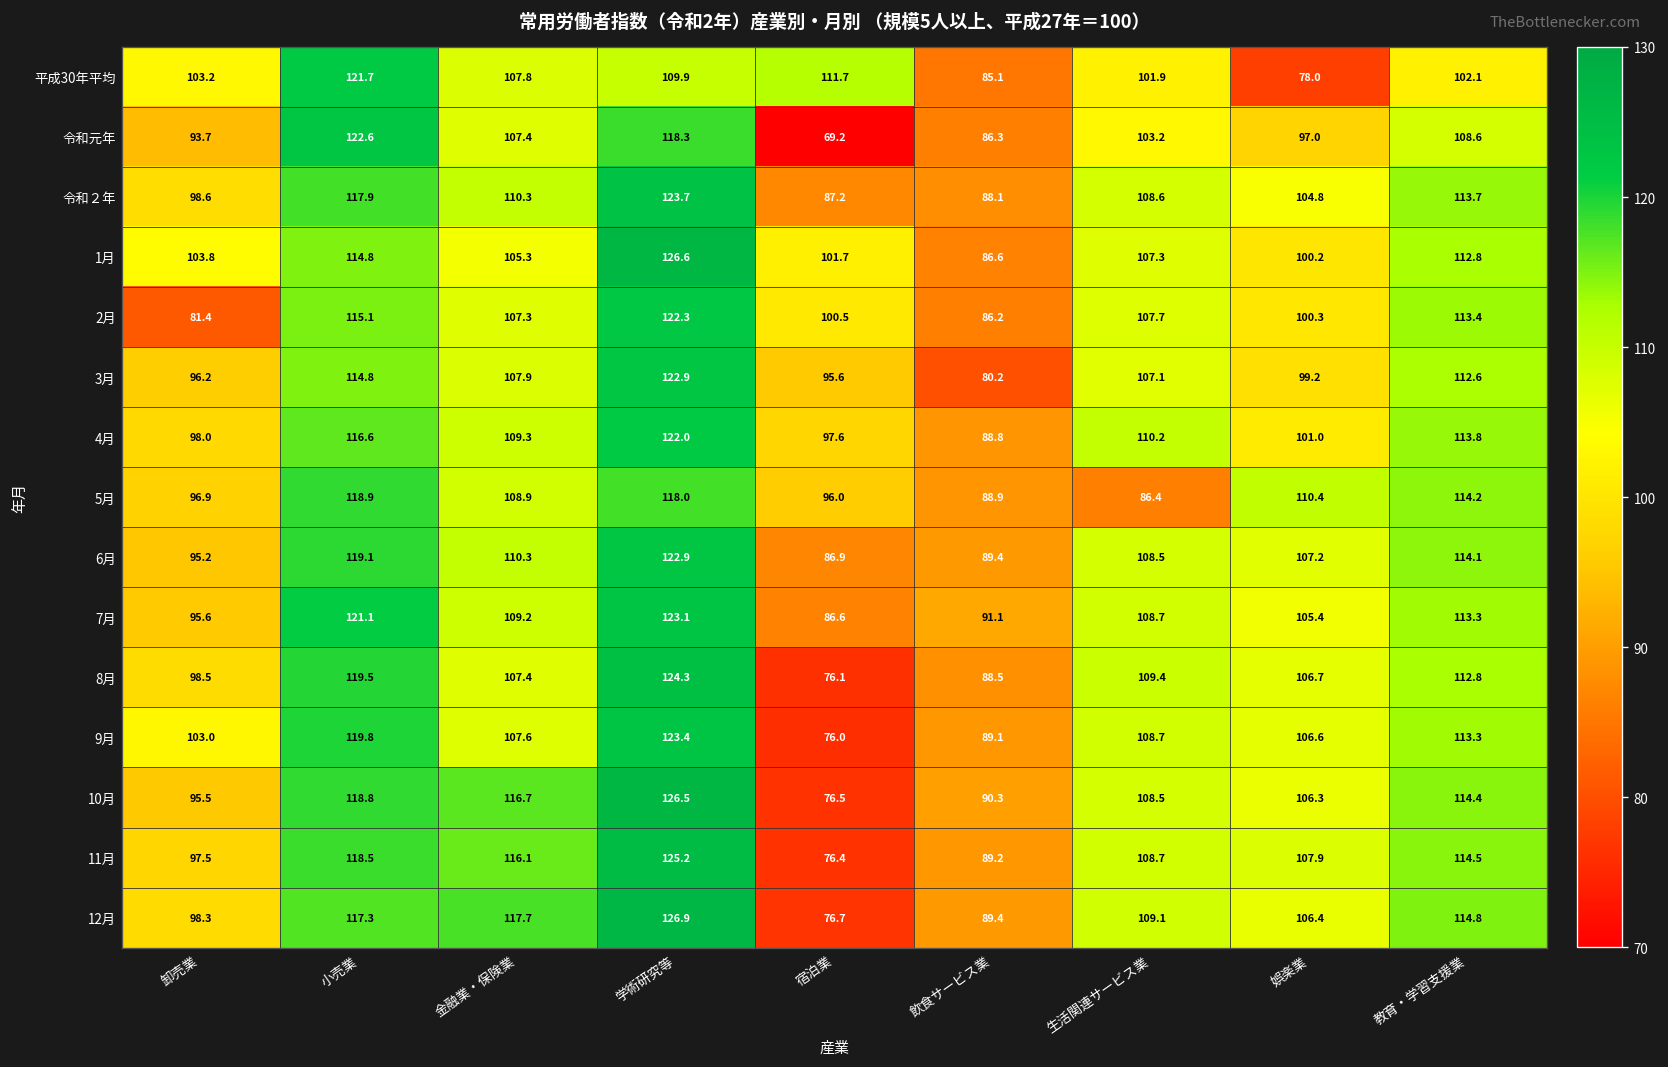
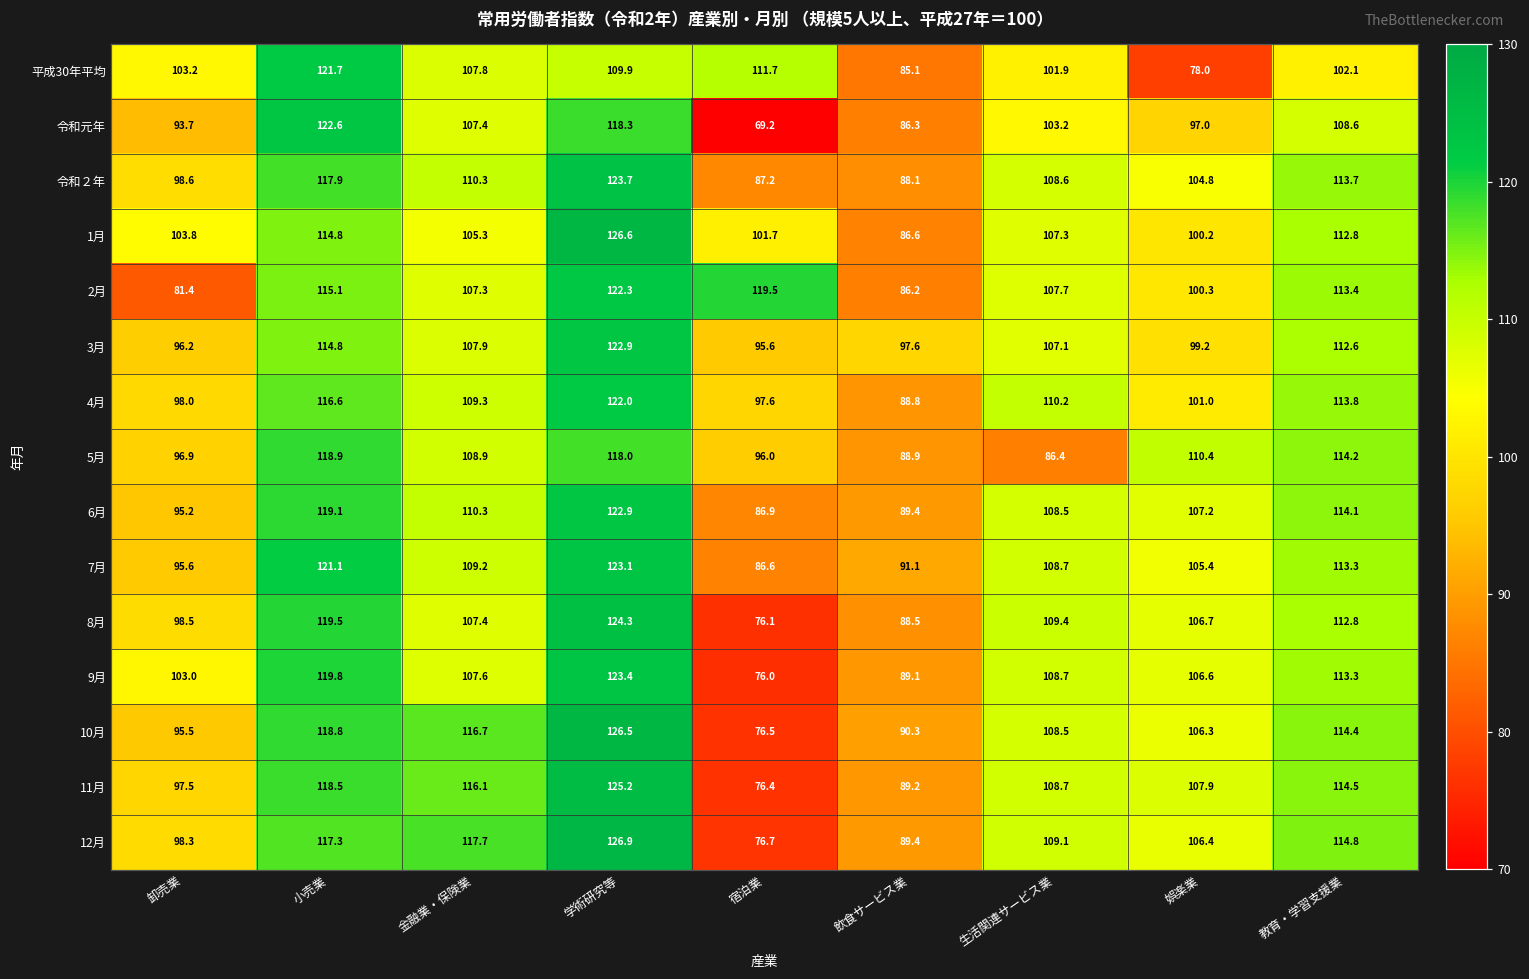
2月, 宿泊業: 100.5 -> 119.5
3月, 飲食サービス業: 80.2 -> 97.6
